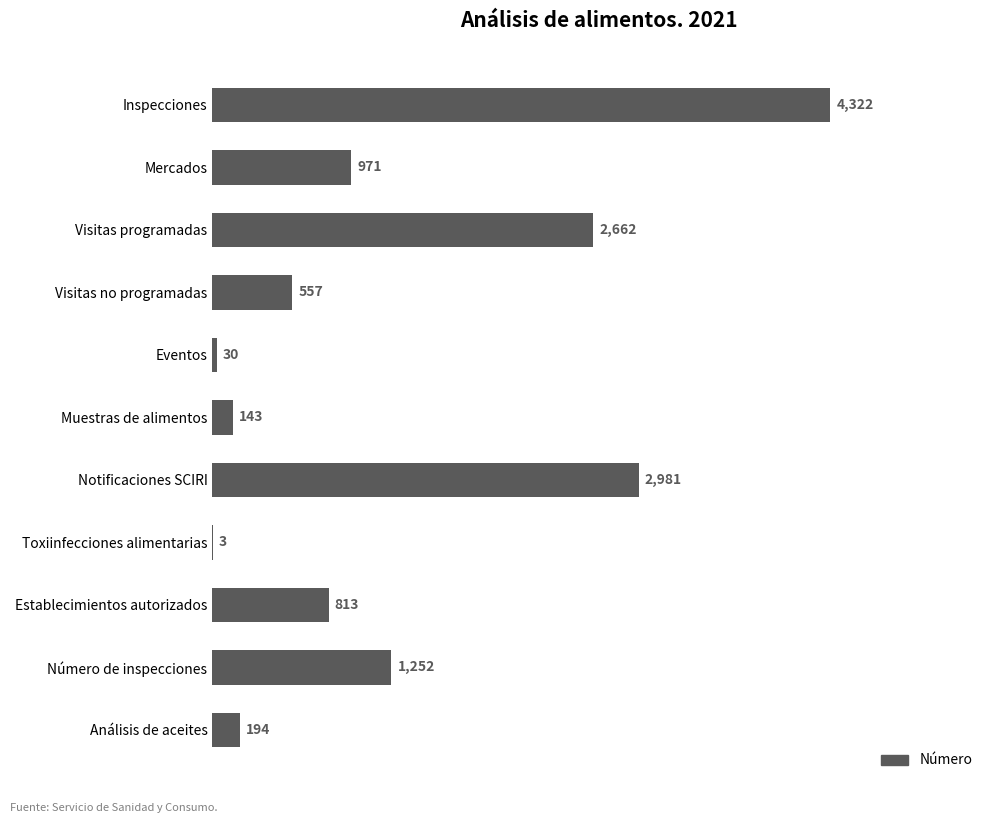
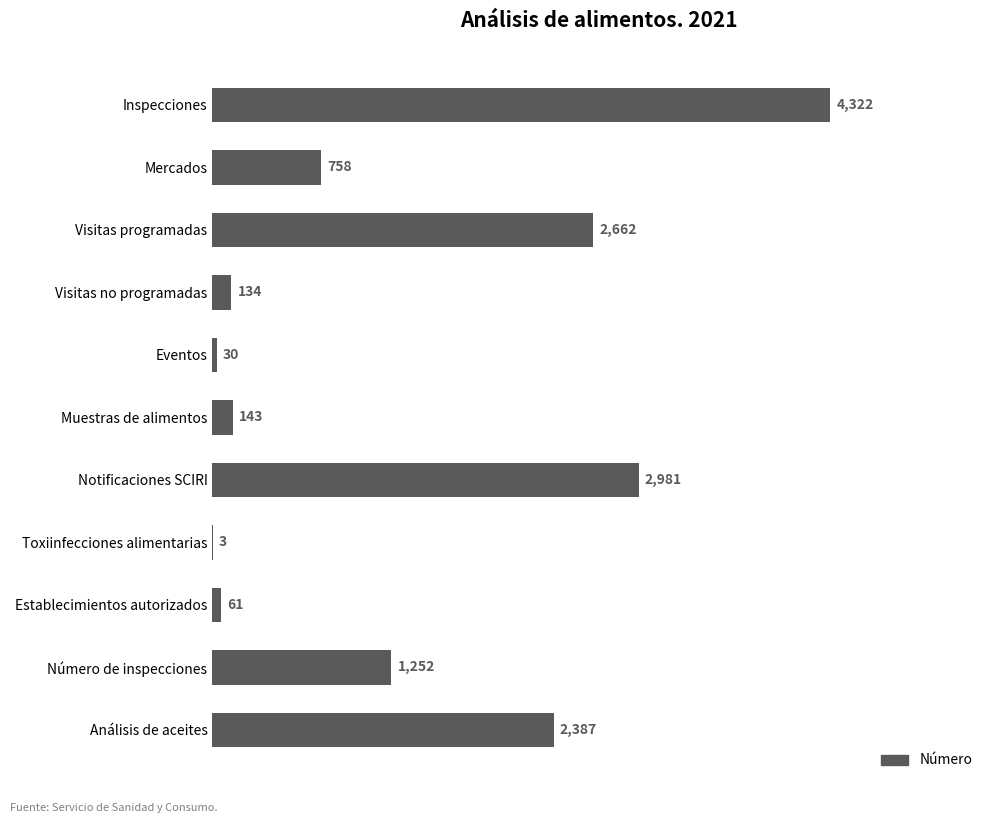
Mercados: 971 -> 758
Visitas no programadas: 557 -> 134
Establecimientos autorizados: 813 -> 61
Análisis de aceites: 194 -> 2,387
